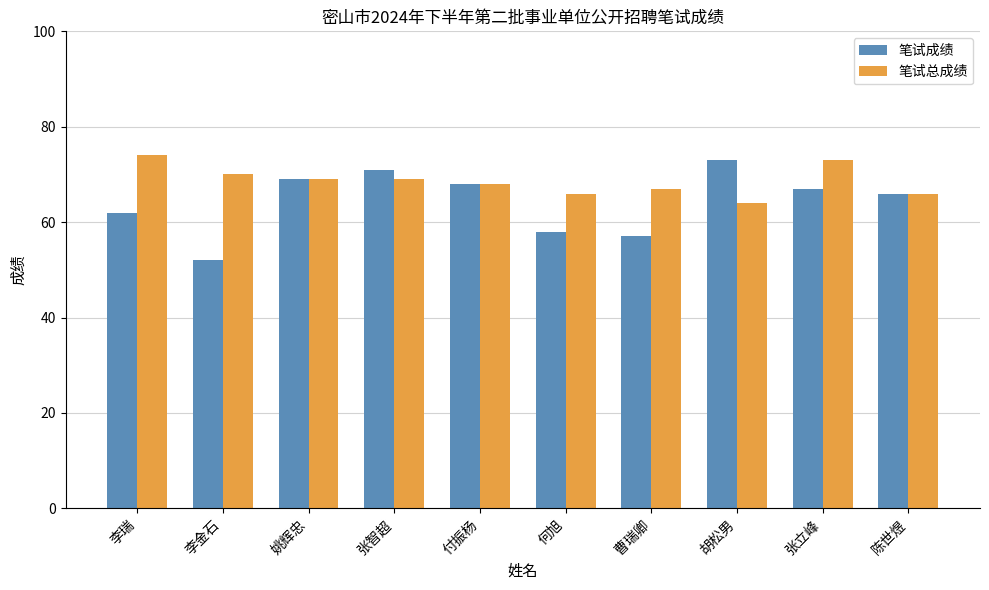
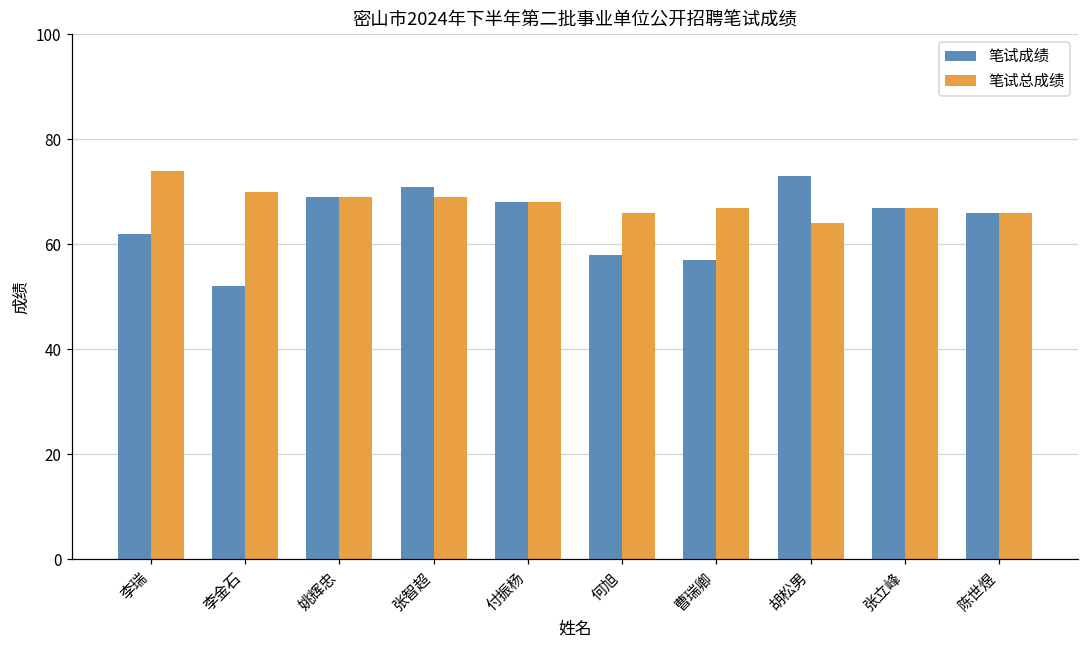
笔试总成绩, 张立峰: 73 -> 67
